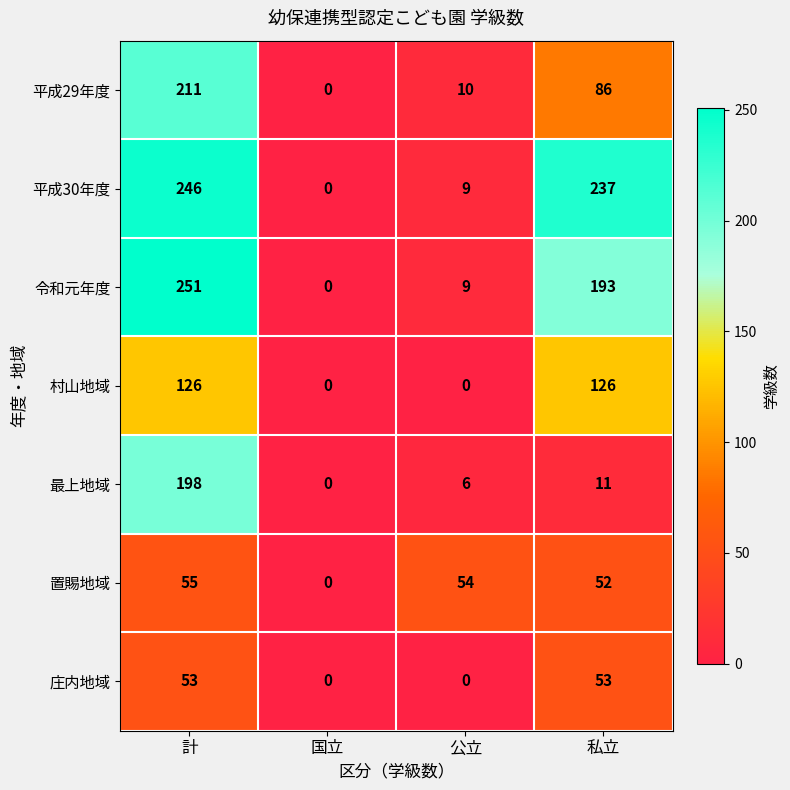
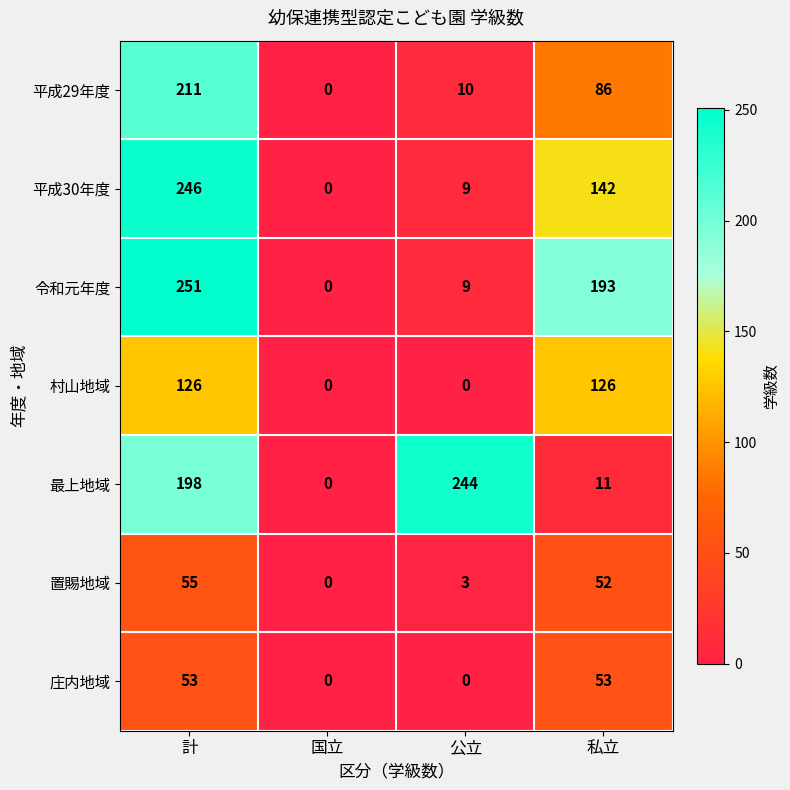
平成30年度, 私立: 237 -> 142
最上地域, 公立: 6 -> 244
置賜地域, 公立: 54 -> 3
